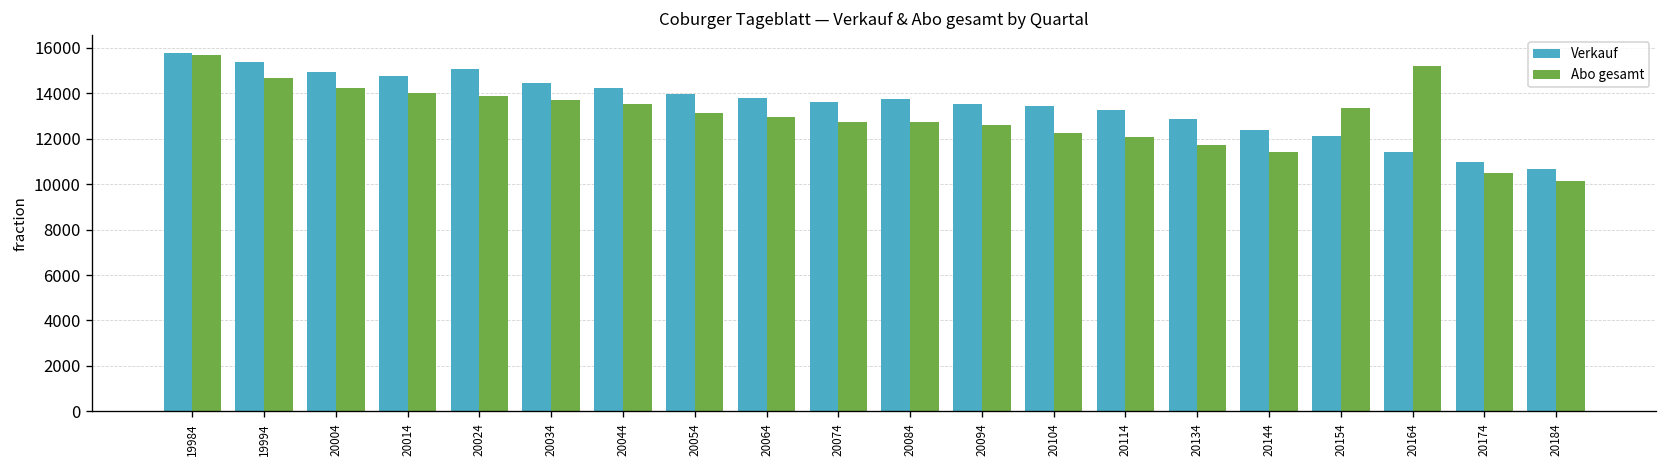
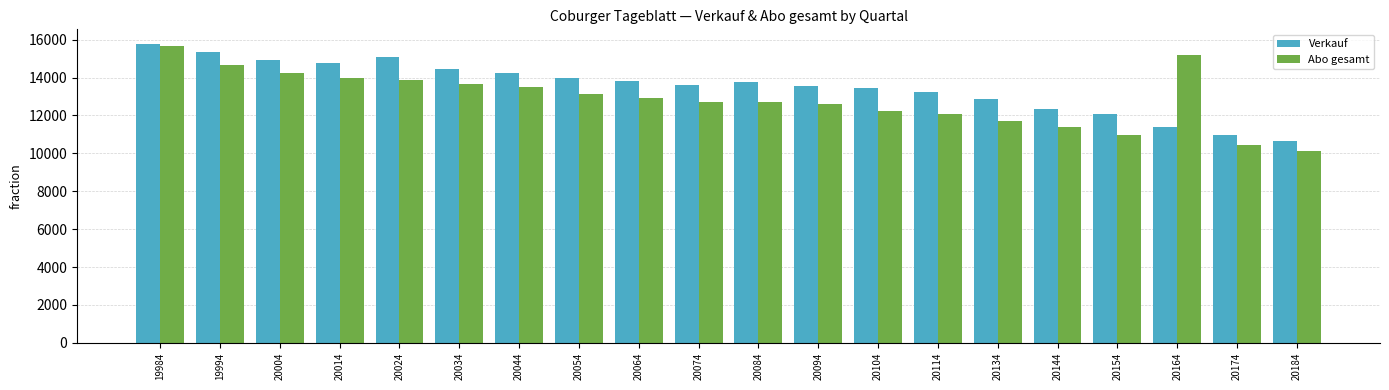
Abo gesamt, 20154: 13400 -> 11000
